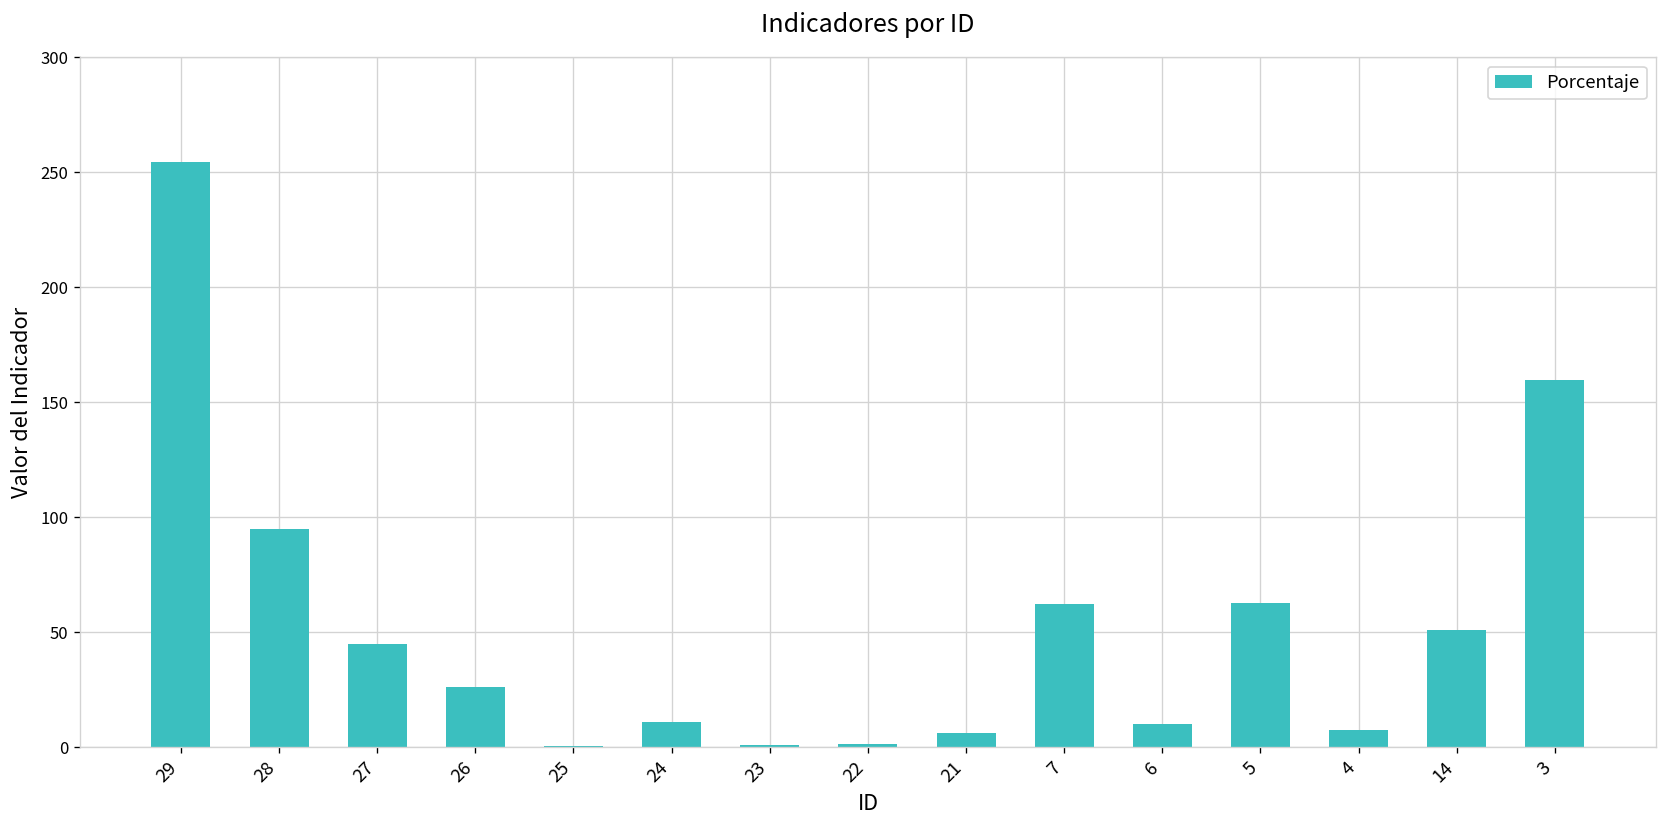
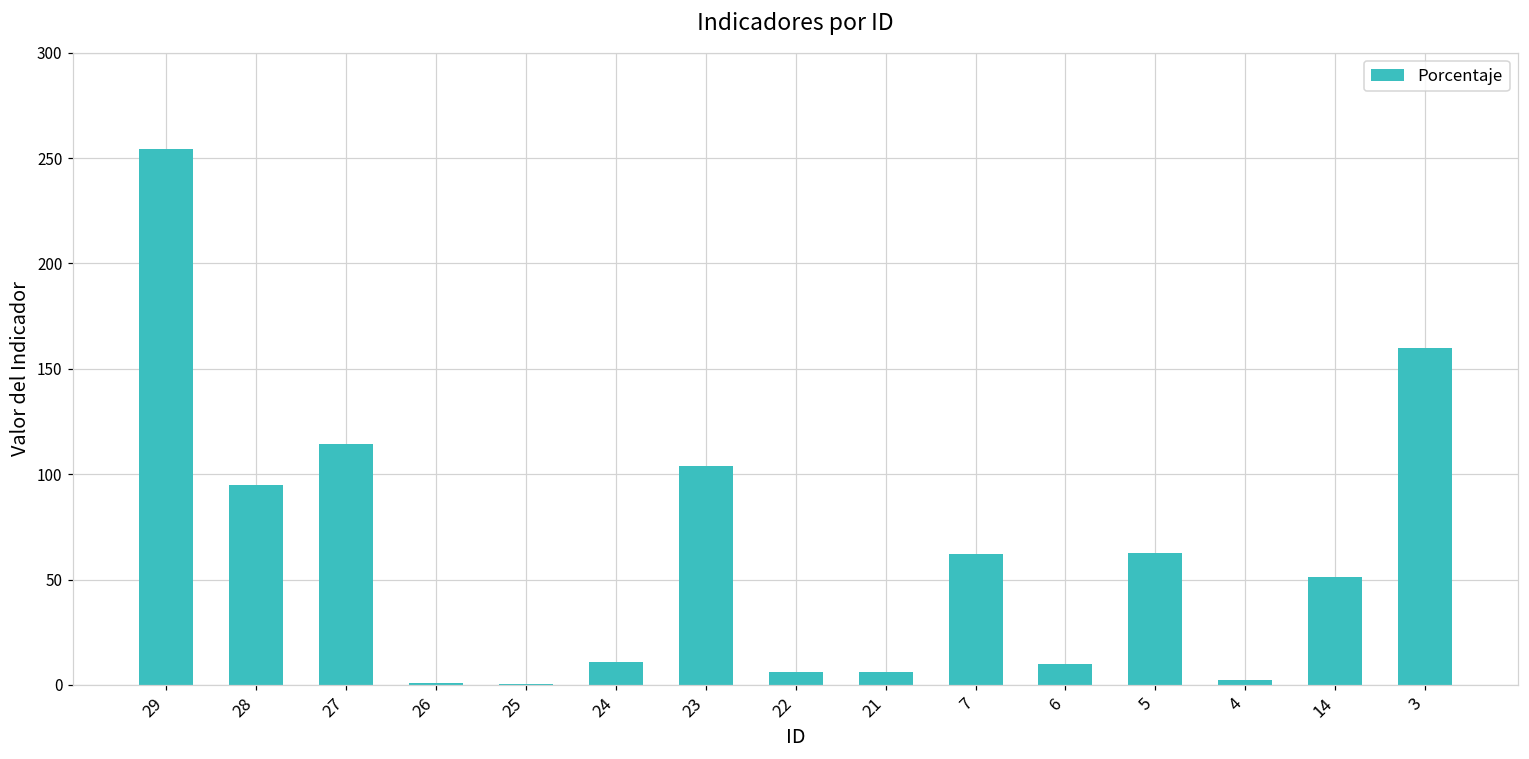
27: 45 -> 114
26: 26 -> 1
23: 1 -> 104
22: 2 -> 6
4: 8 -> 3
